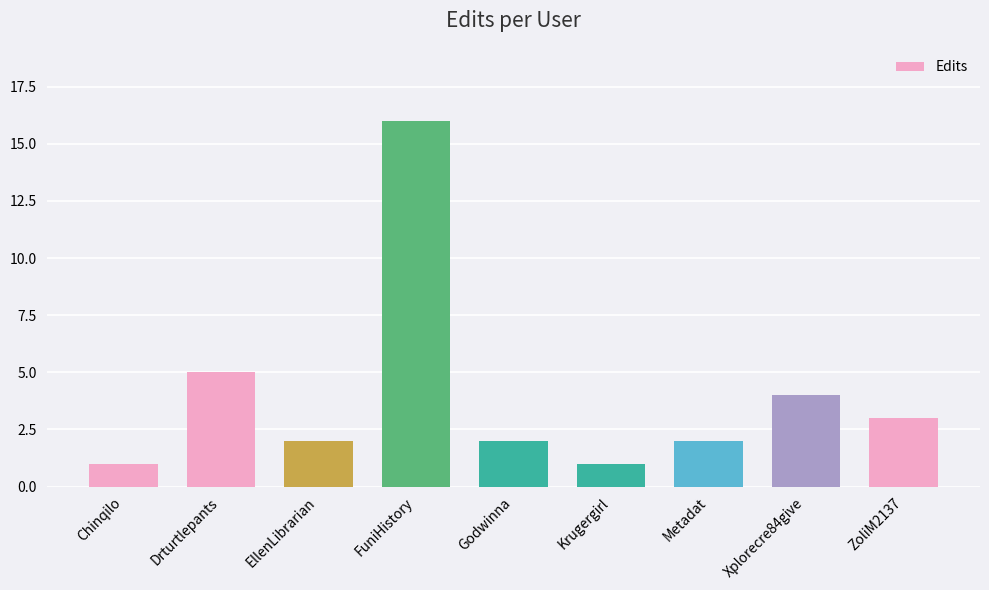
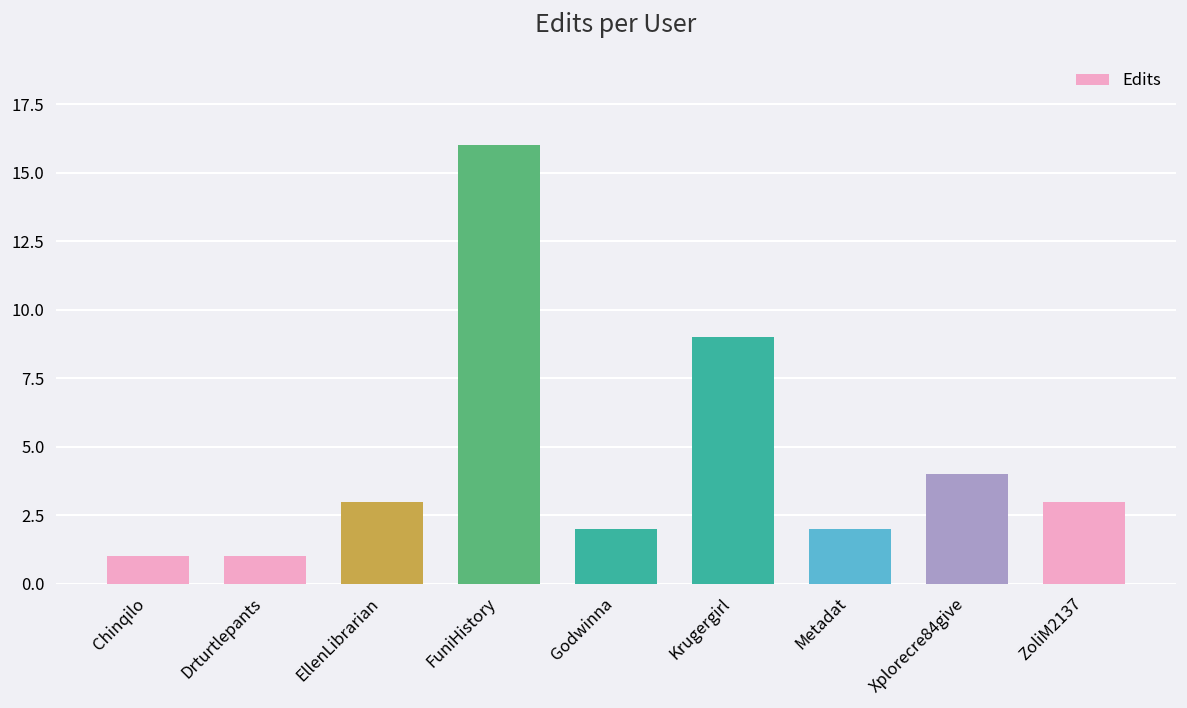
Drturtlepants: 5 -> 1
EllenLibrarian: 2 -> 3
Krugergirl: 1 -> 9
